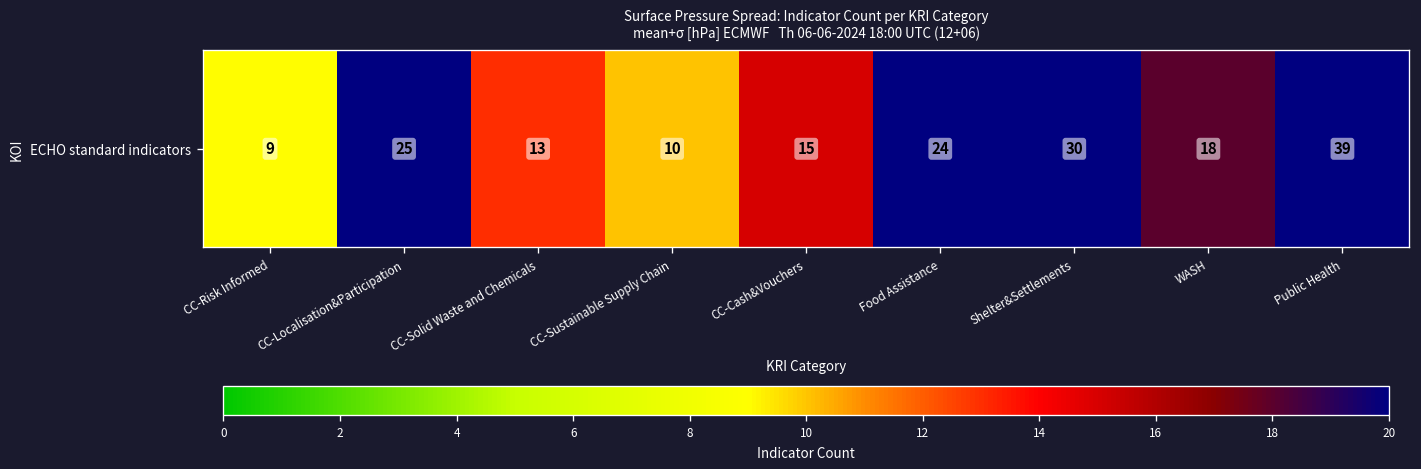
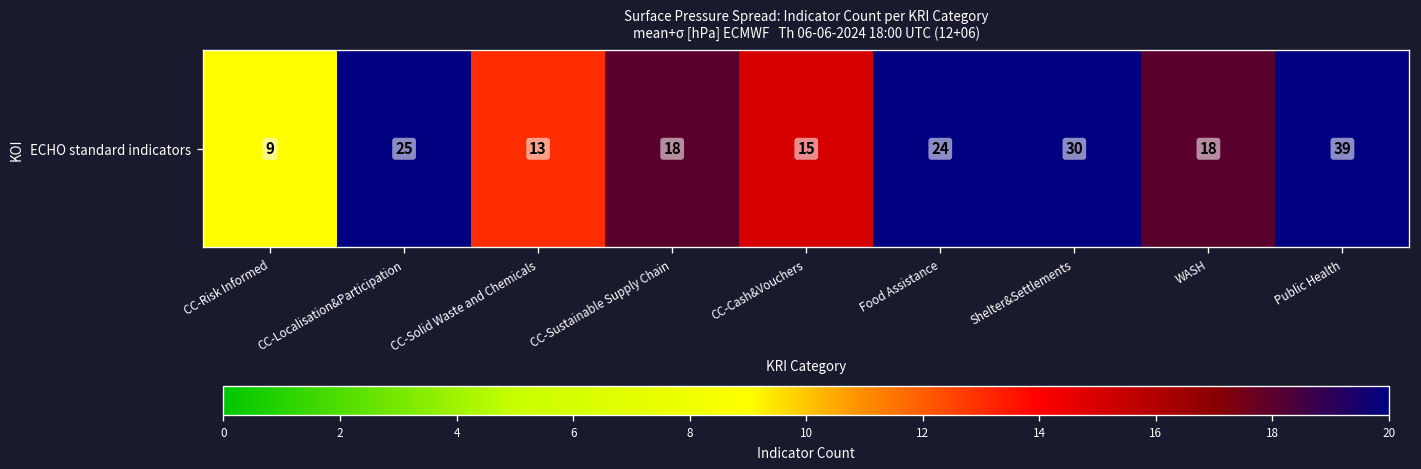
ECHO standard indicators, CC-Sustainable Supply Chain: 10 -> 18
